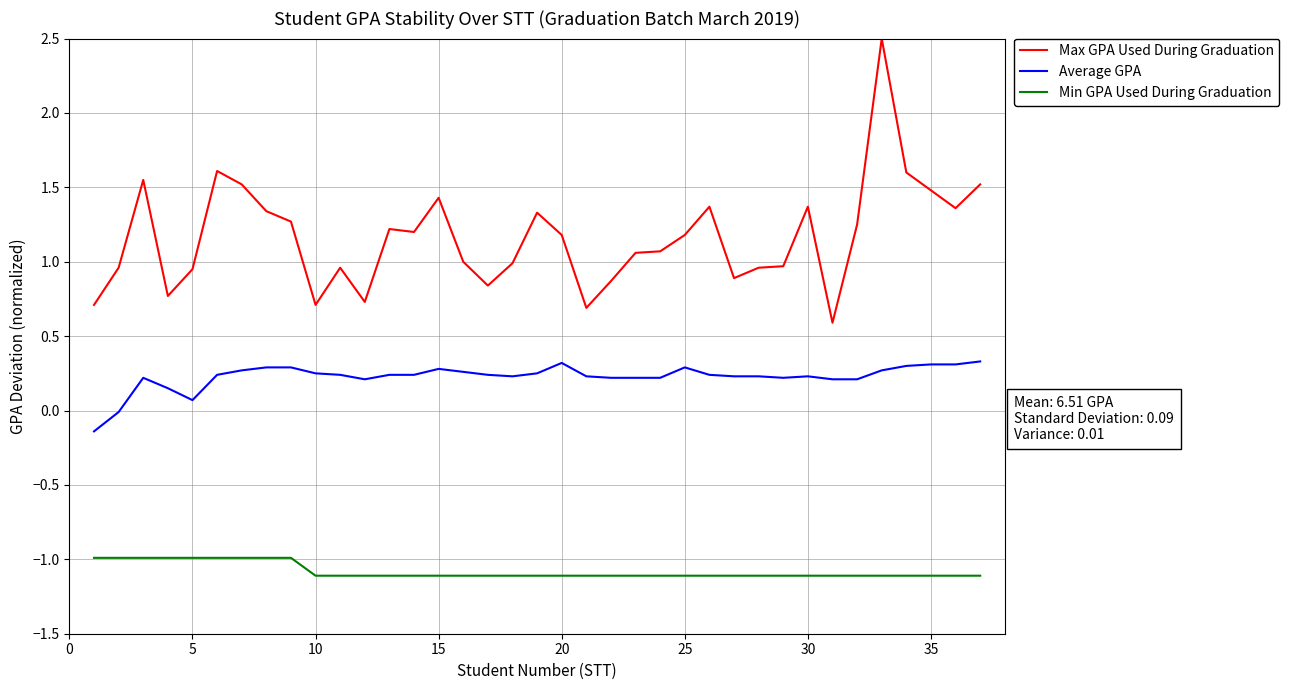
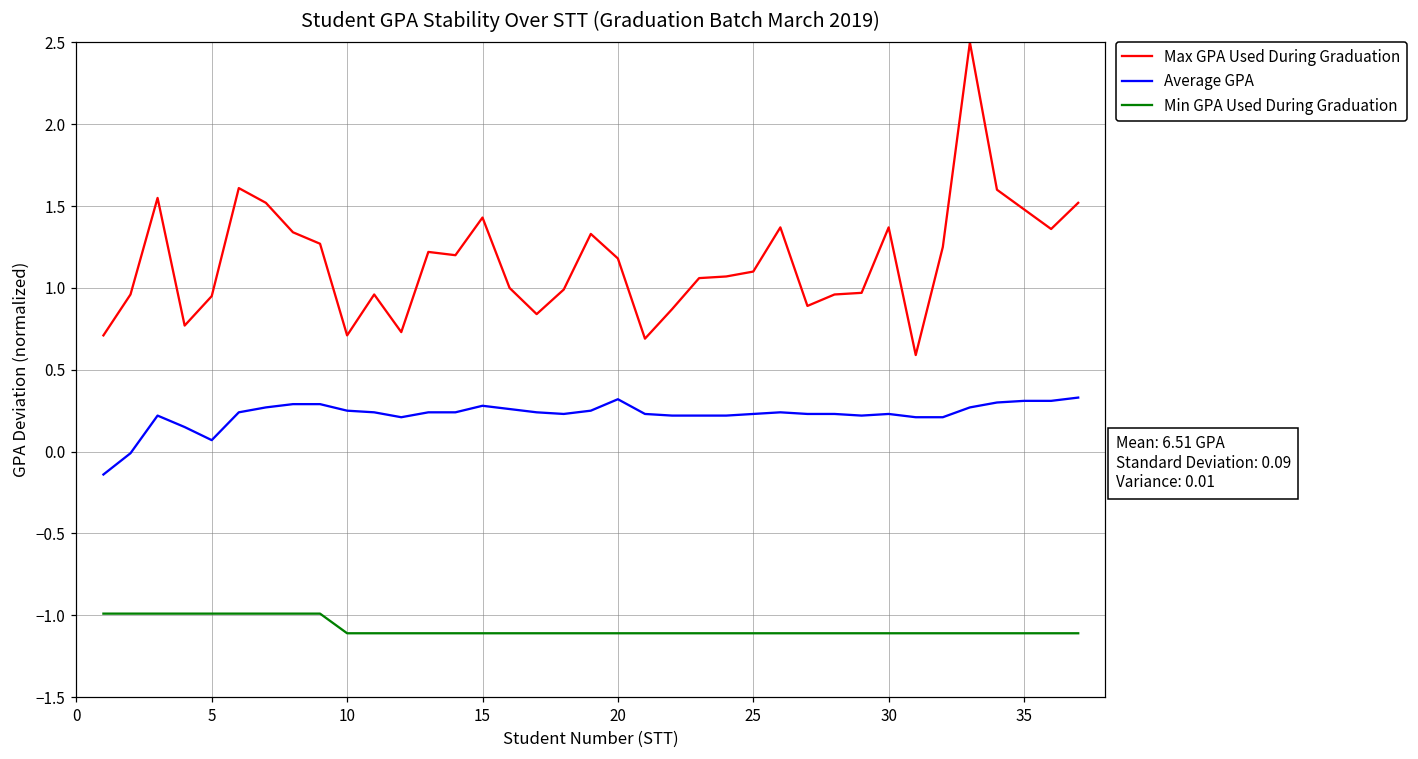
Max GPA Used During Graduation, 25: 1.18 -> 1.10
Average GPA, 25: 0.29 -> 0.23
